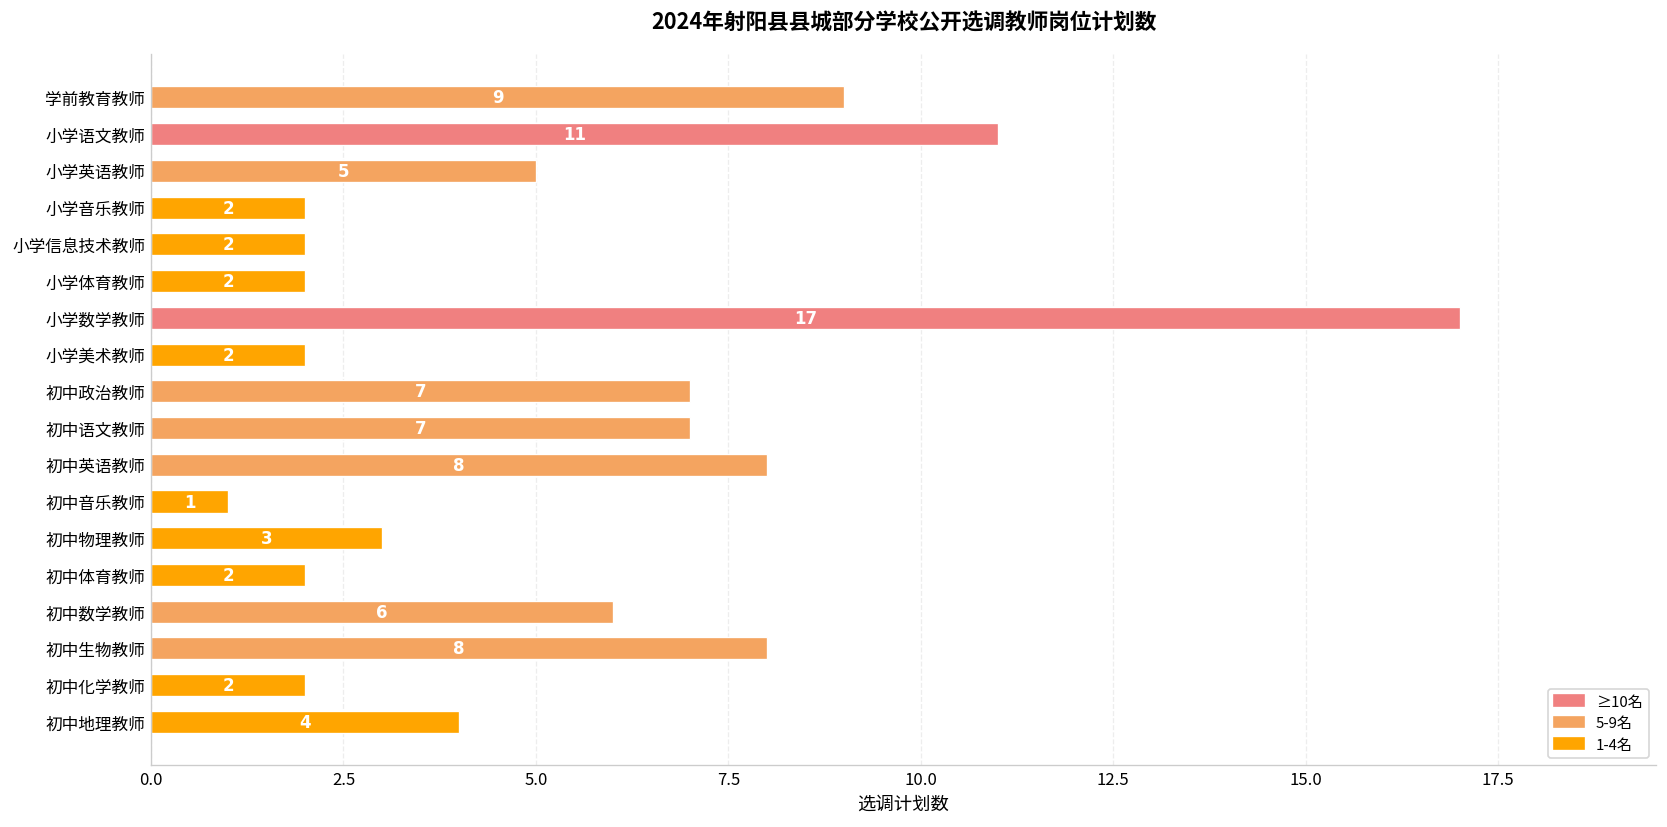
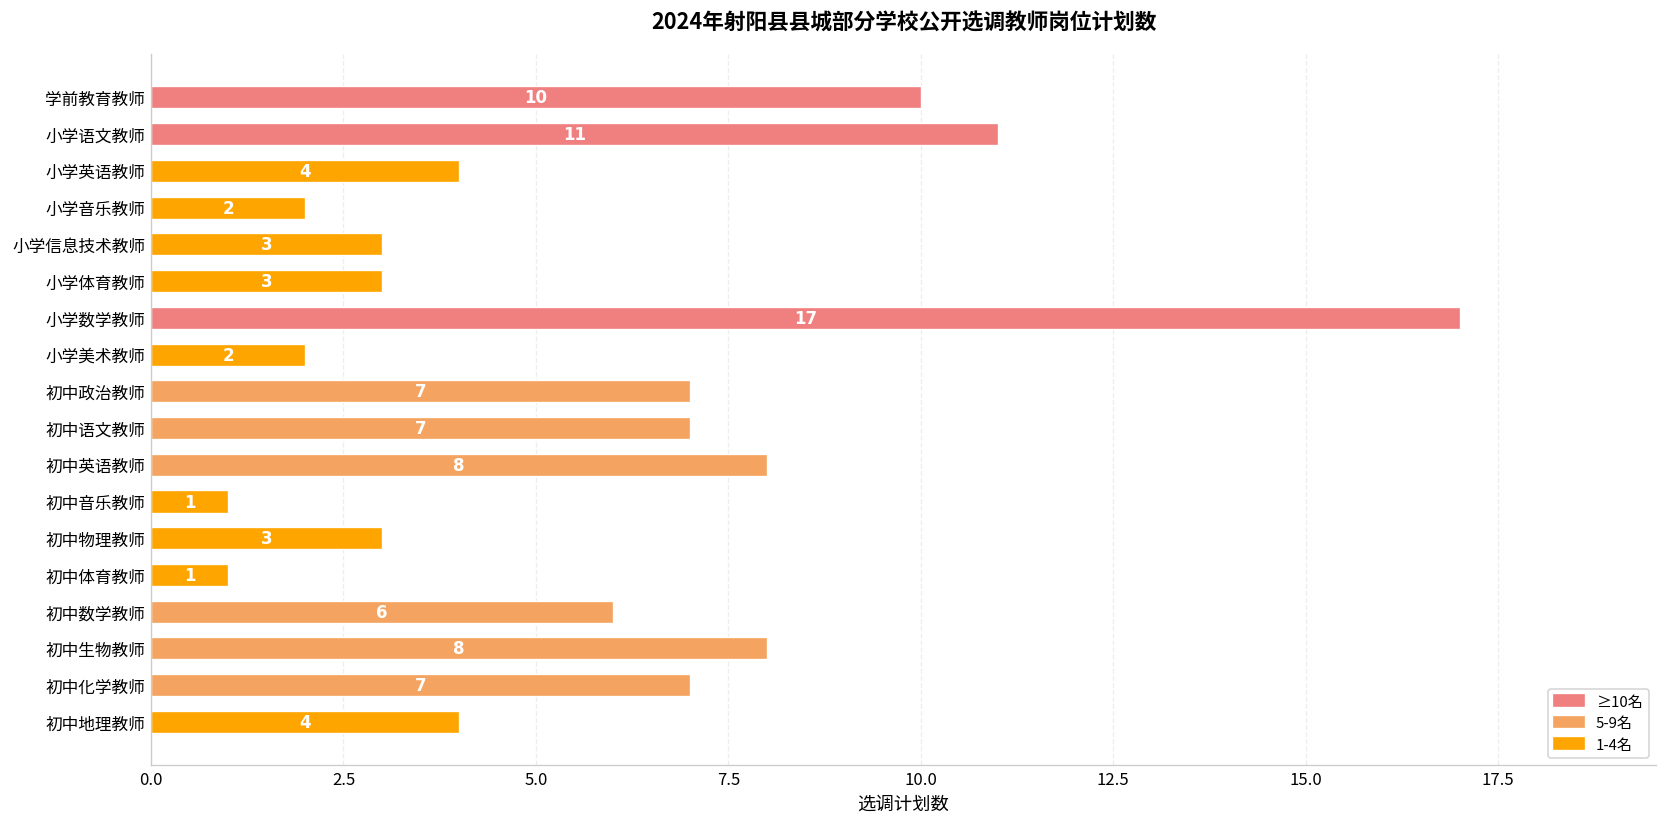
学前教育教师: 9 -> 10
小学英语教师: 5 -> 4
小学信息技术教师: 2 -> 3
小学体育教师: 2 -> 3
初中体育教师: 2 -> 1
初中化学教师: 2 -> 7
